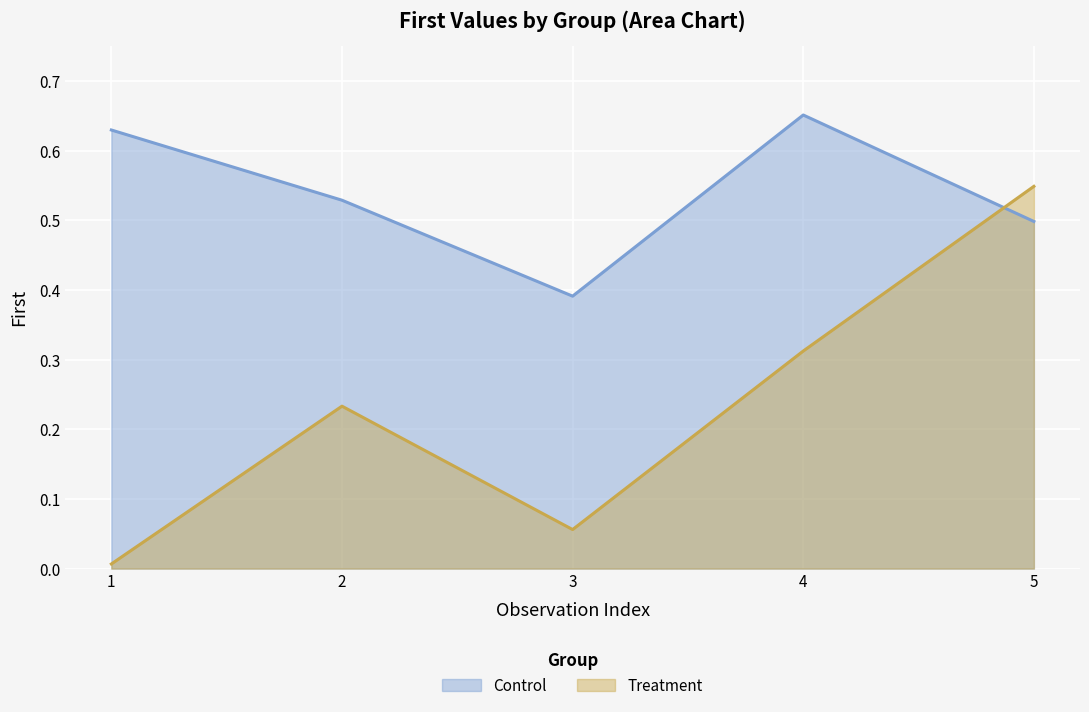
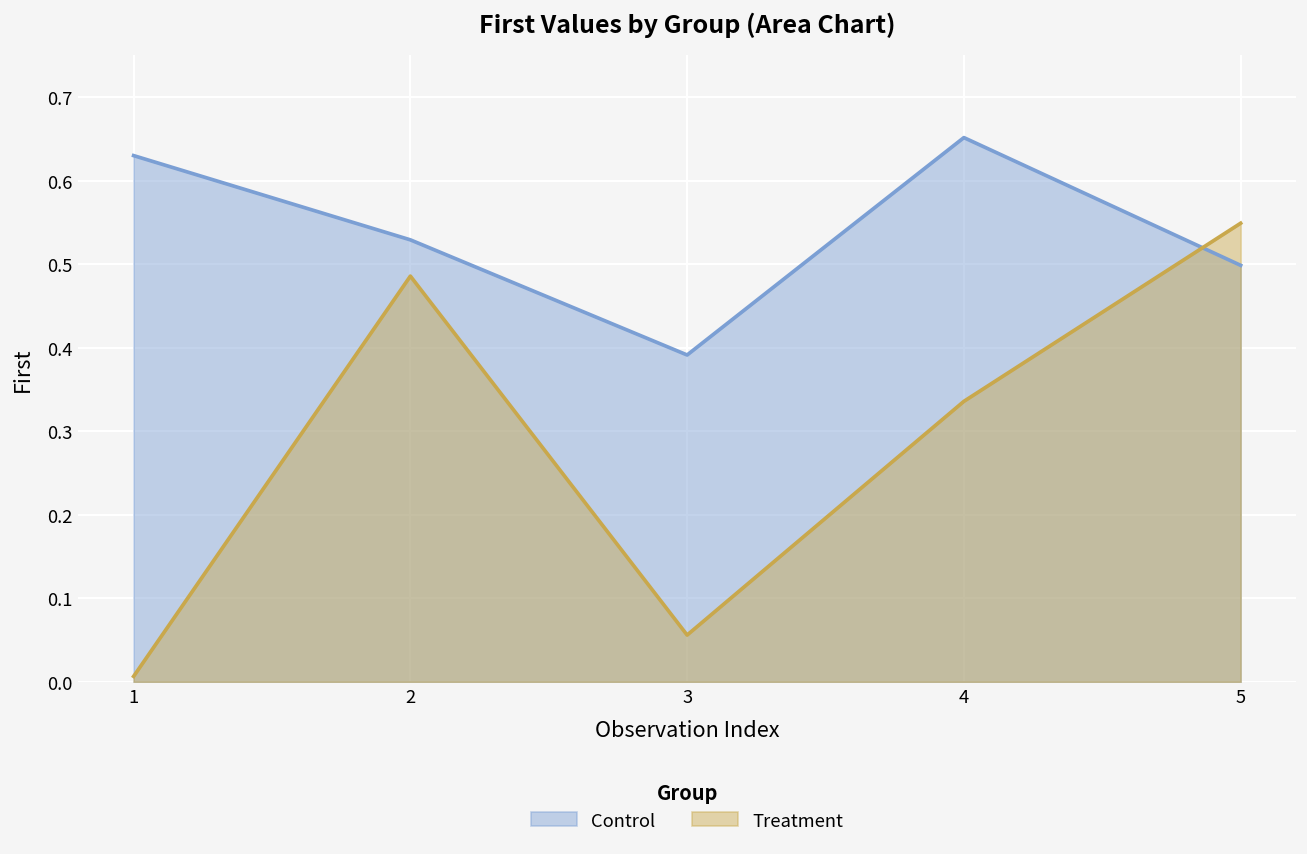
Treatment, 2: 0.23 -> 0.49
Treatment, 4: 0.31 -> 0.34
